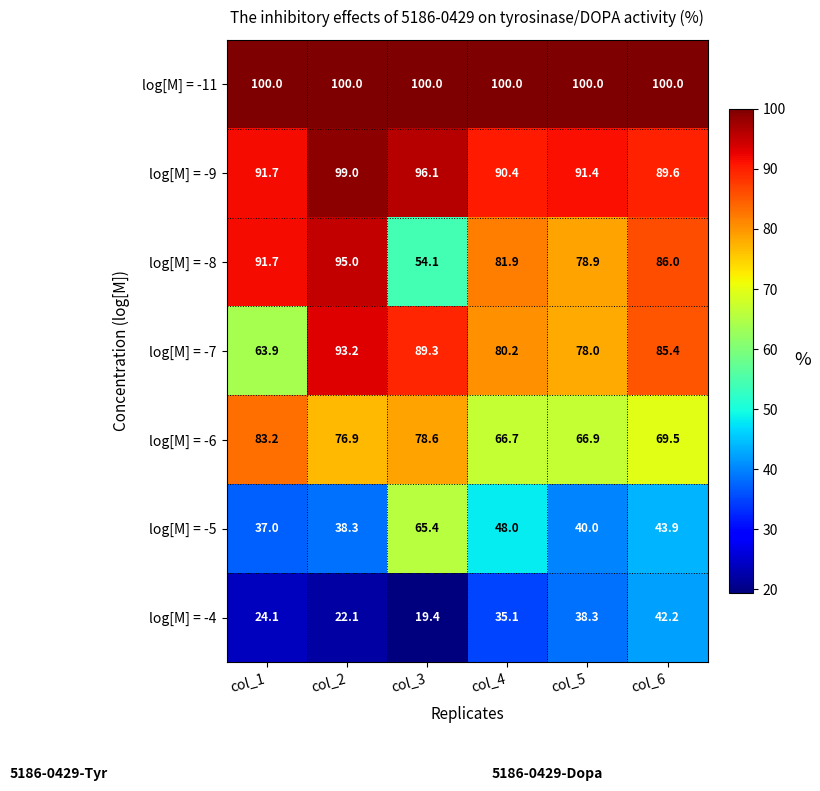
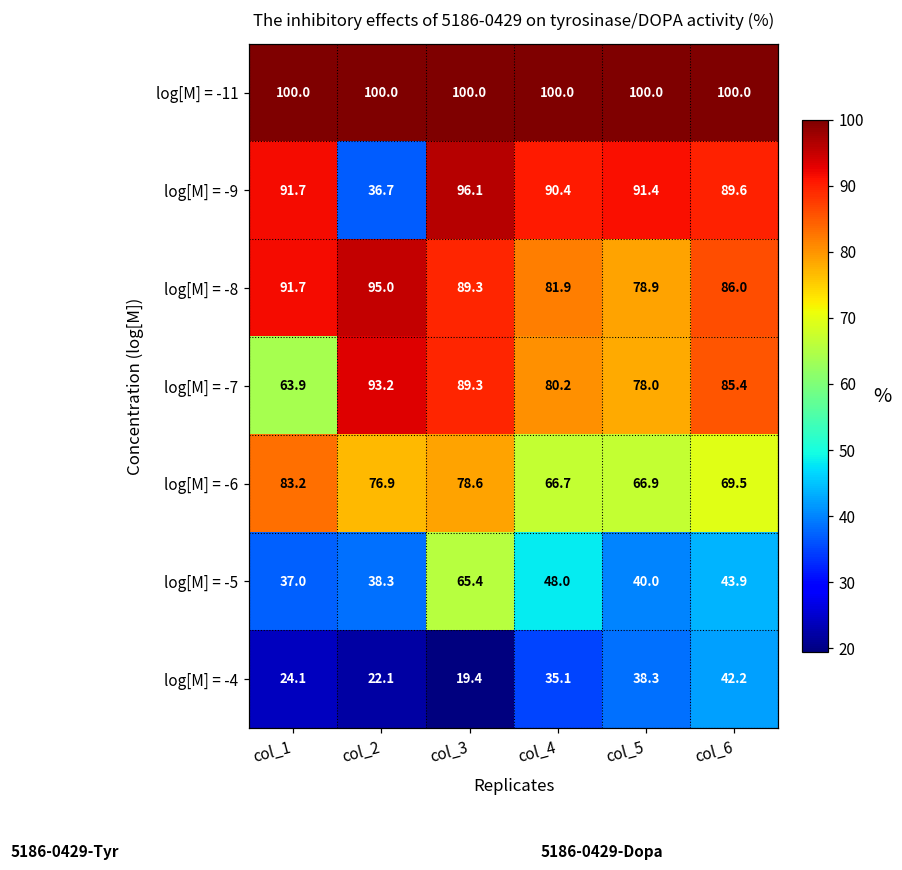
log[M] = -9, col_2: 99.0 -> 36.7
log[M] = -8, col_3: 54.1 -> 89.3
